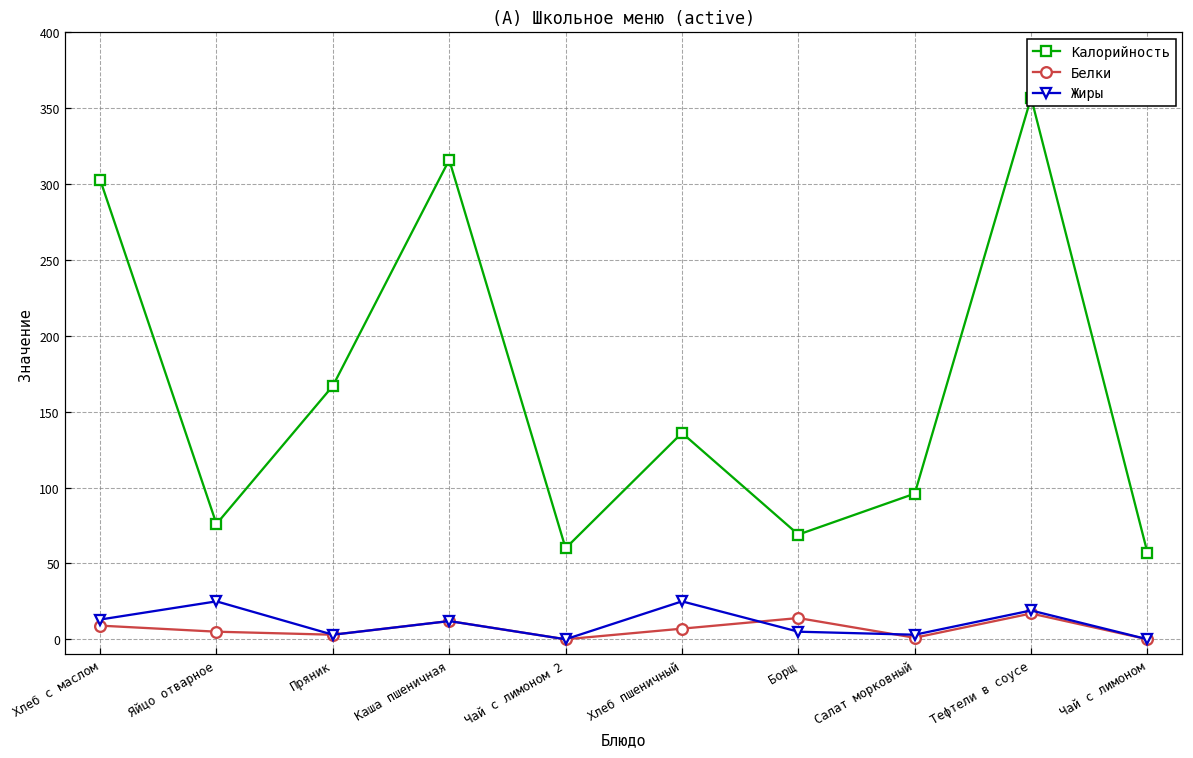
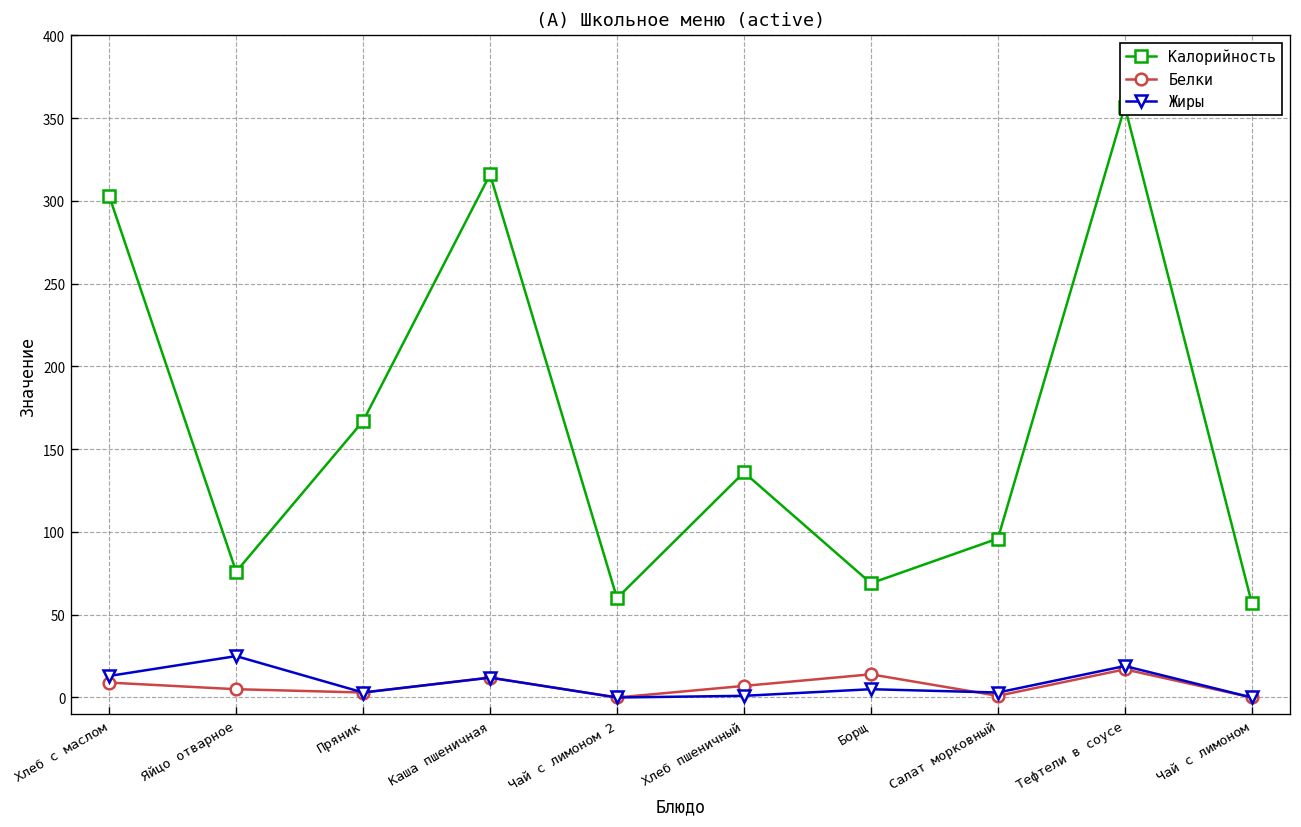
Жиры, Хлеб пшеничный: 25 -> 1
